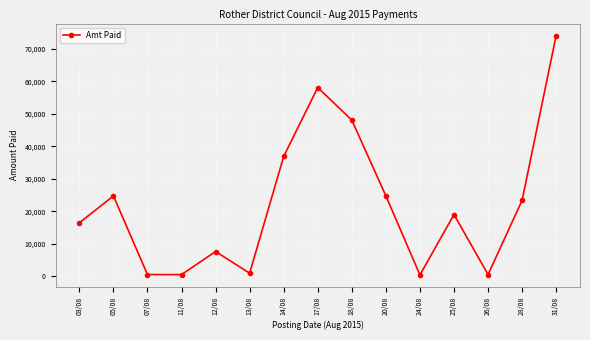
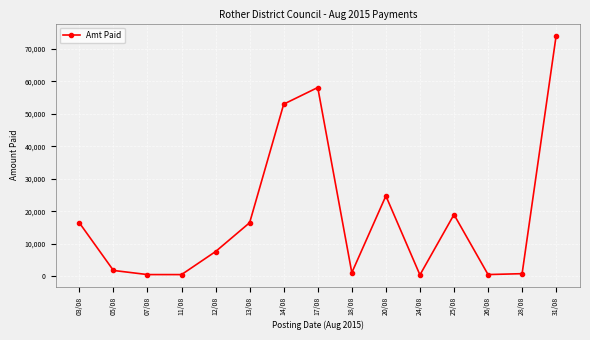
05/08: 25,000 -> 2,000
13/08: 1,000 -> 17,000
14/08: 37,000 -> 53,000
18/08: 48,000 -> 1,000
28/08: 23,000 -> 1,000
